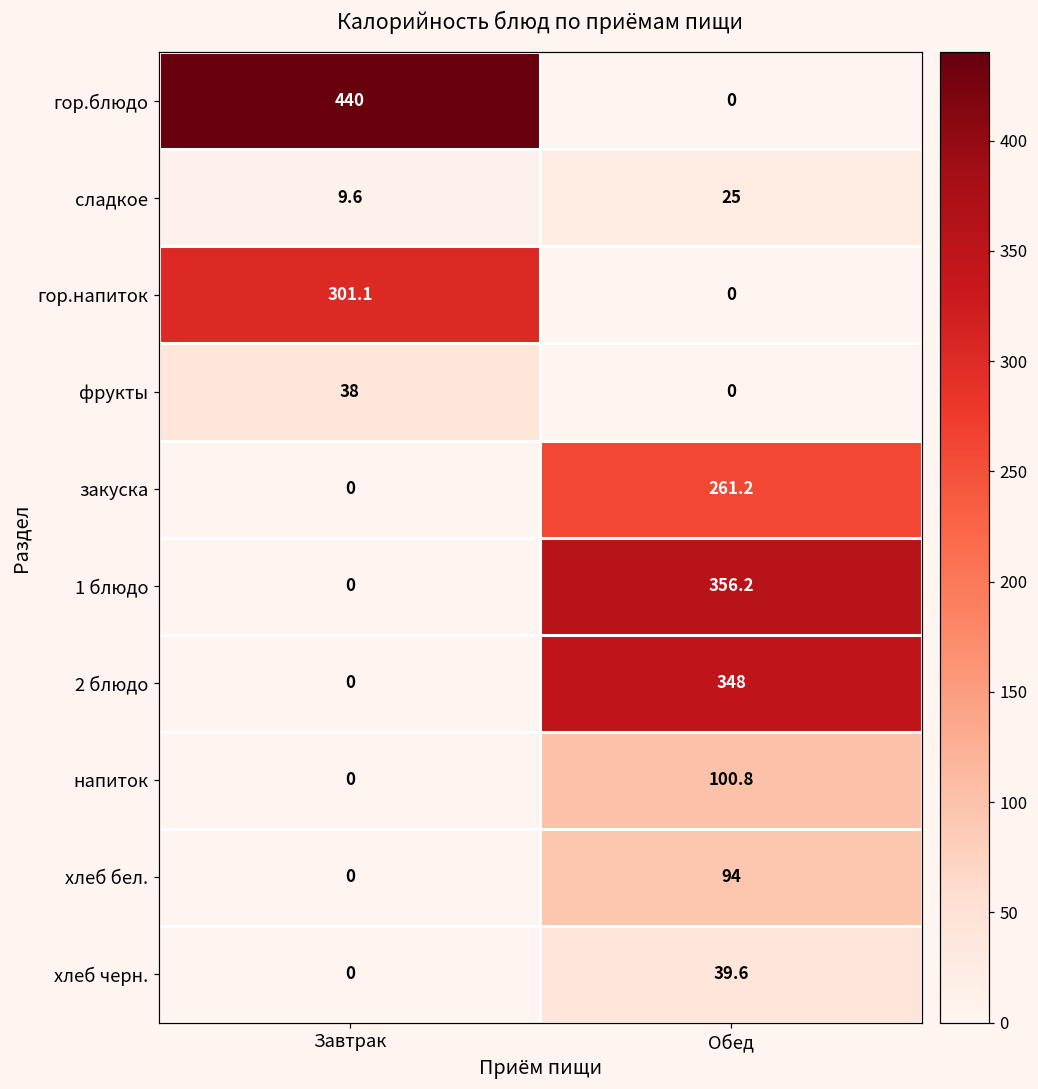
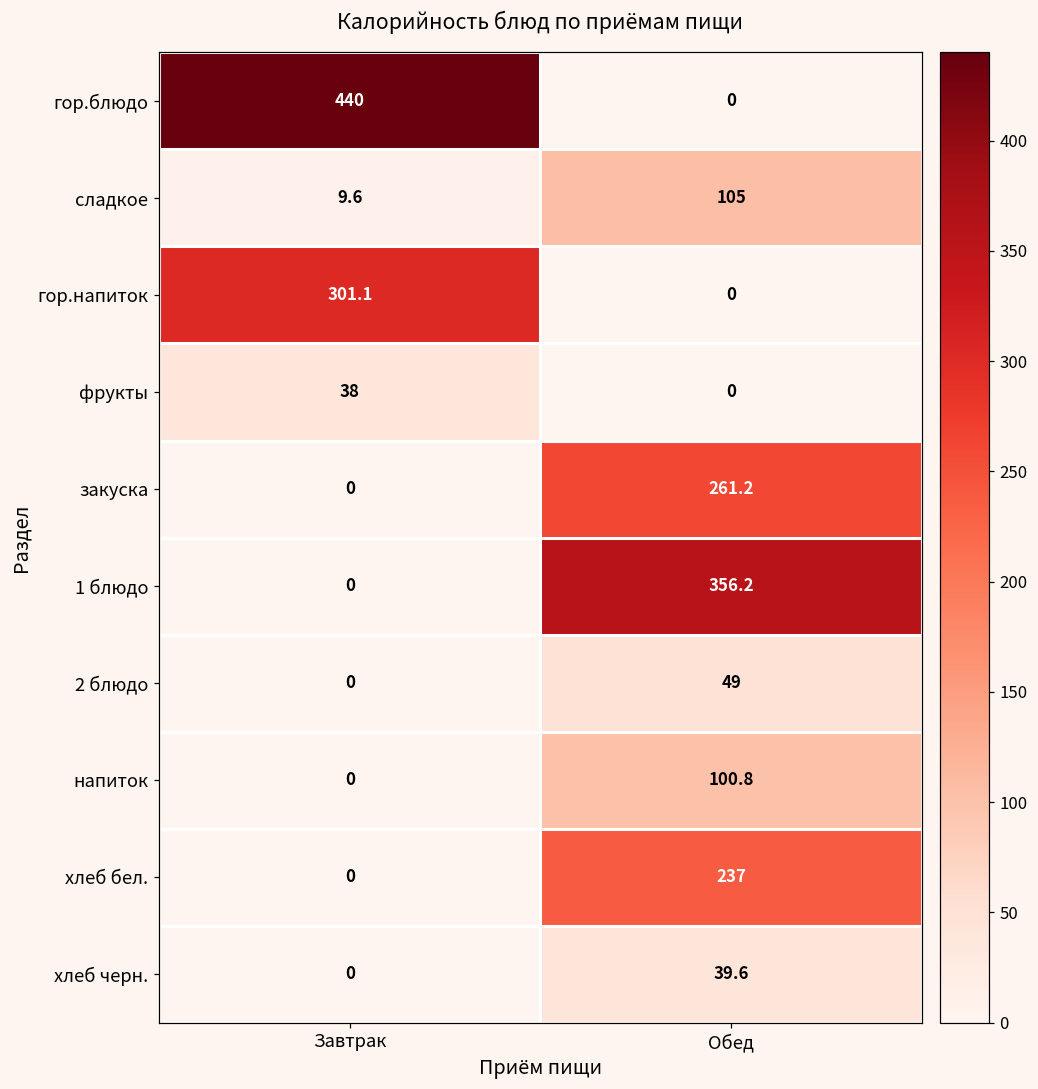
сладкое, Обед: 25 -> 105
2 блюдо, Обед: 348 -> 49
хлеб бел., Обед: 94 -> 237
